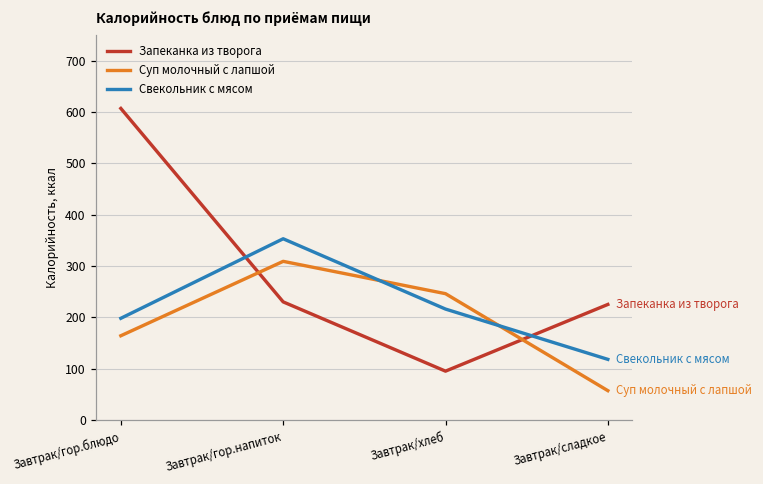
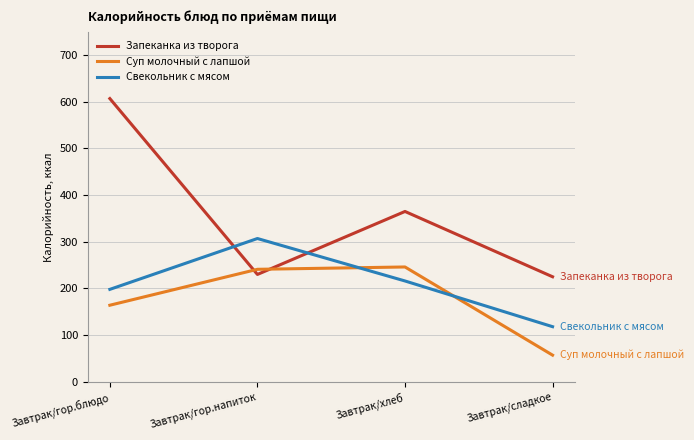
Суп молочный с лапшой, Завтрак/гор.напиток: 310 -> 240
Свекольник с мясом, Завтрак/гор.напиток: 350 -> 310
Запеканка из творога, Завтрак/хлеб: 100 -> 370
